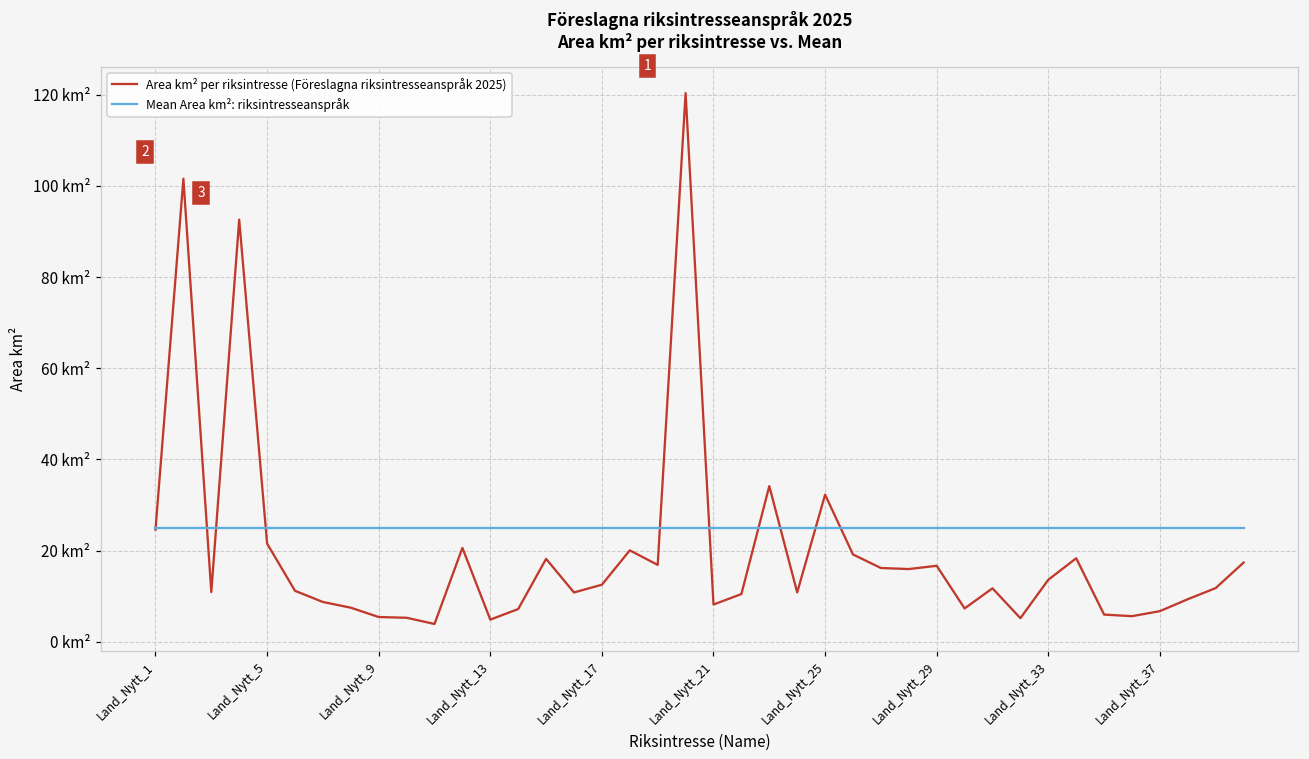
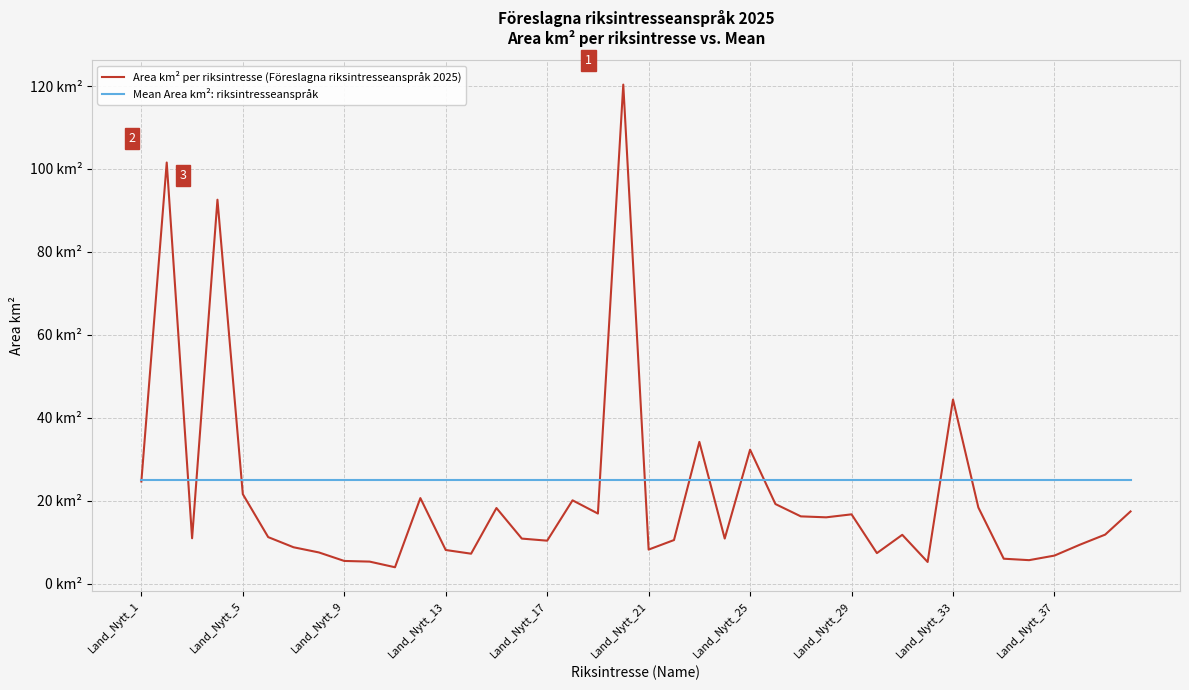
Area km² per riksintresse (Föreslagna riksintresseanspråk 2025), Land_Nytt_13: 5 km² -> 8 km²
Area km² per riksintresse (Föreslagna riksintresseanspråk 2025), Land_Nytt_17: 13 km² -> 10 km²
Area km² per riksintresse (Föreslagna riksintresseanspråk 2025), Land_Nytt_33: 14 km² -> 44 km²
